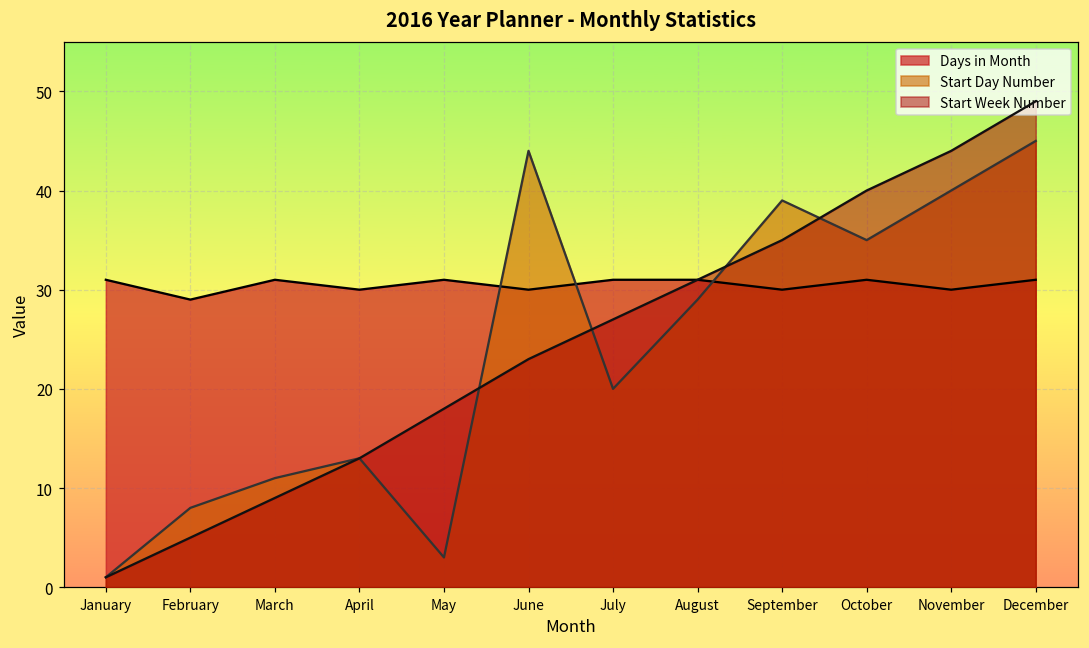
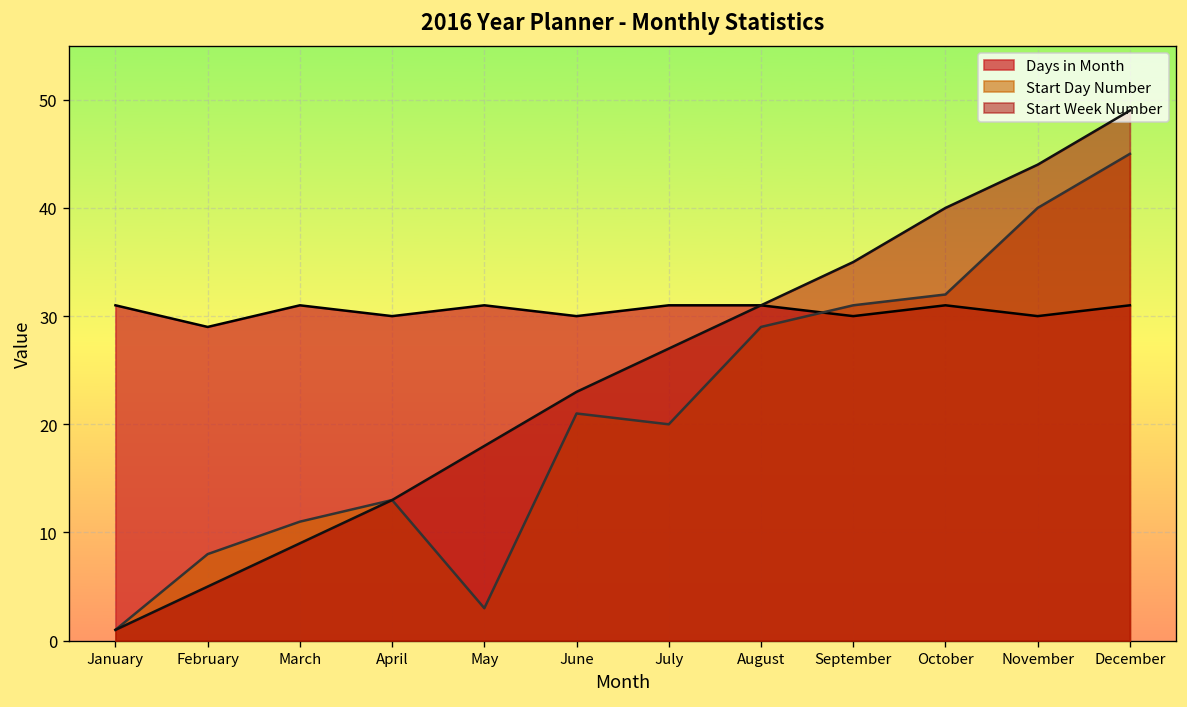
Start Day Number, June: 44 -> 21
Start Day Number, September: 39 -> 31
Start Day Number, October: 35 -> 32
